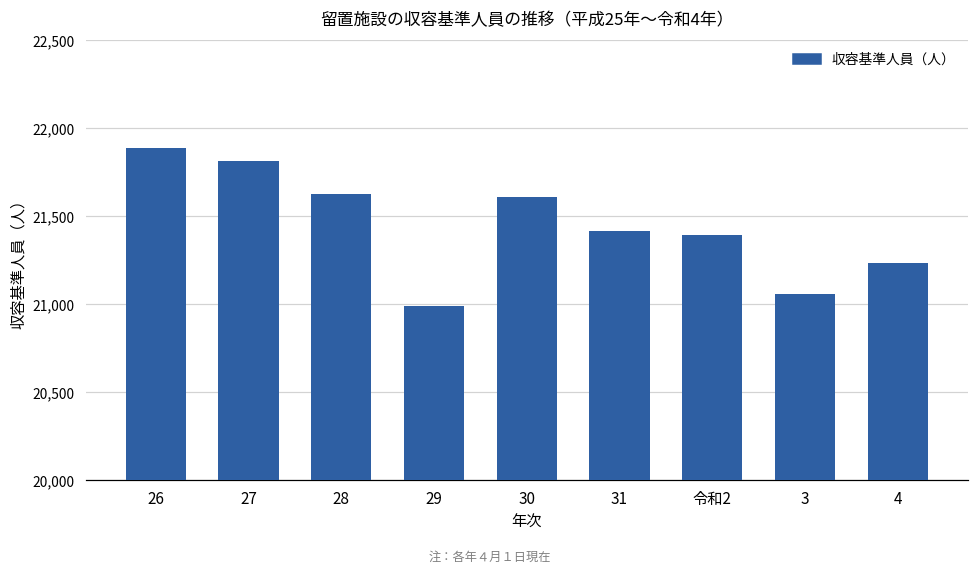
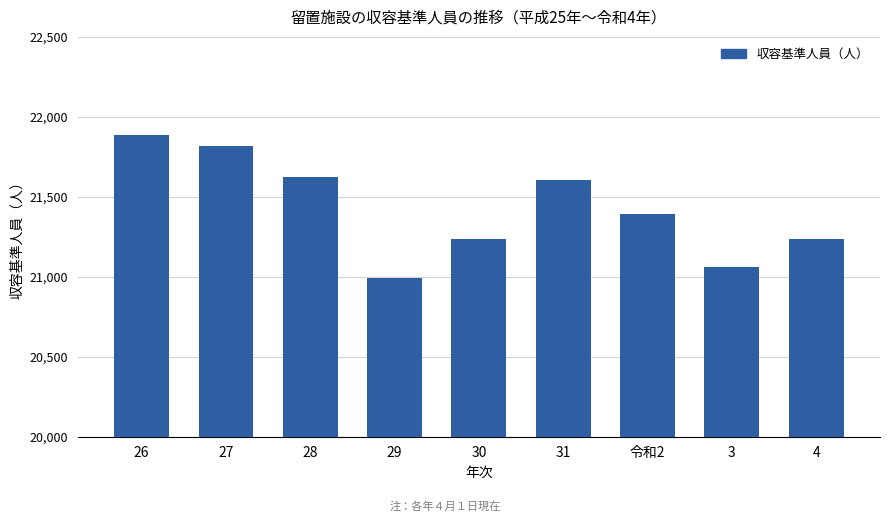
30: 21,610 -> 21,240
31: 21,420 -> 21,610
